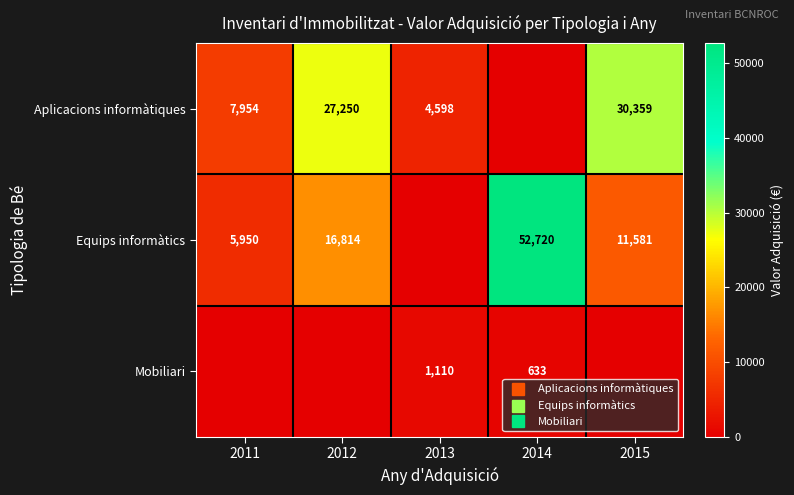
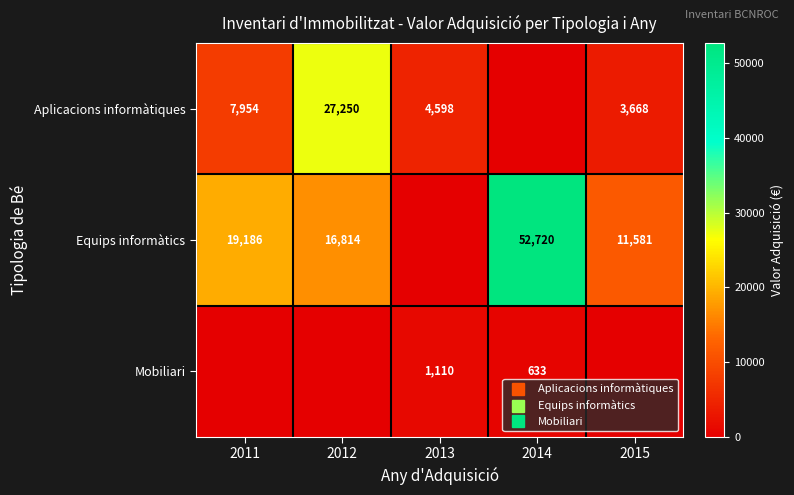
Aplicacions informàtiques, 2015: 30,359 -> 3,668
Equips informàtics, 2011: 5,950 -> 19,186
